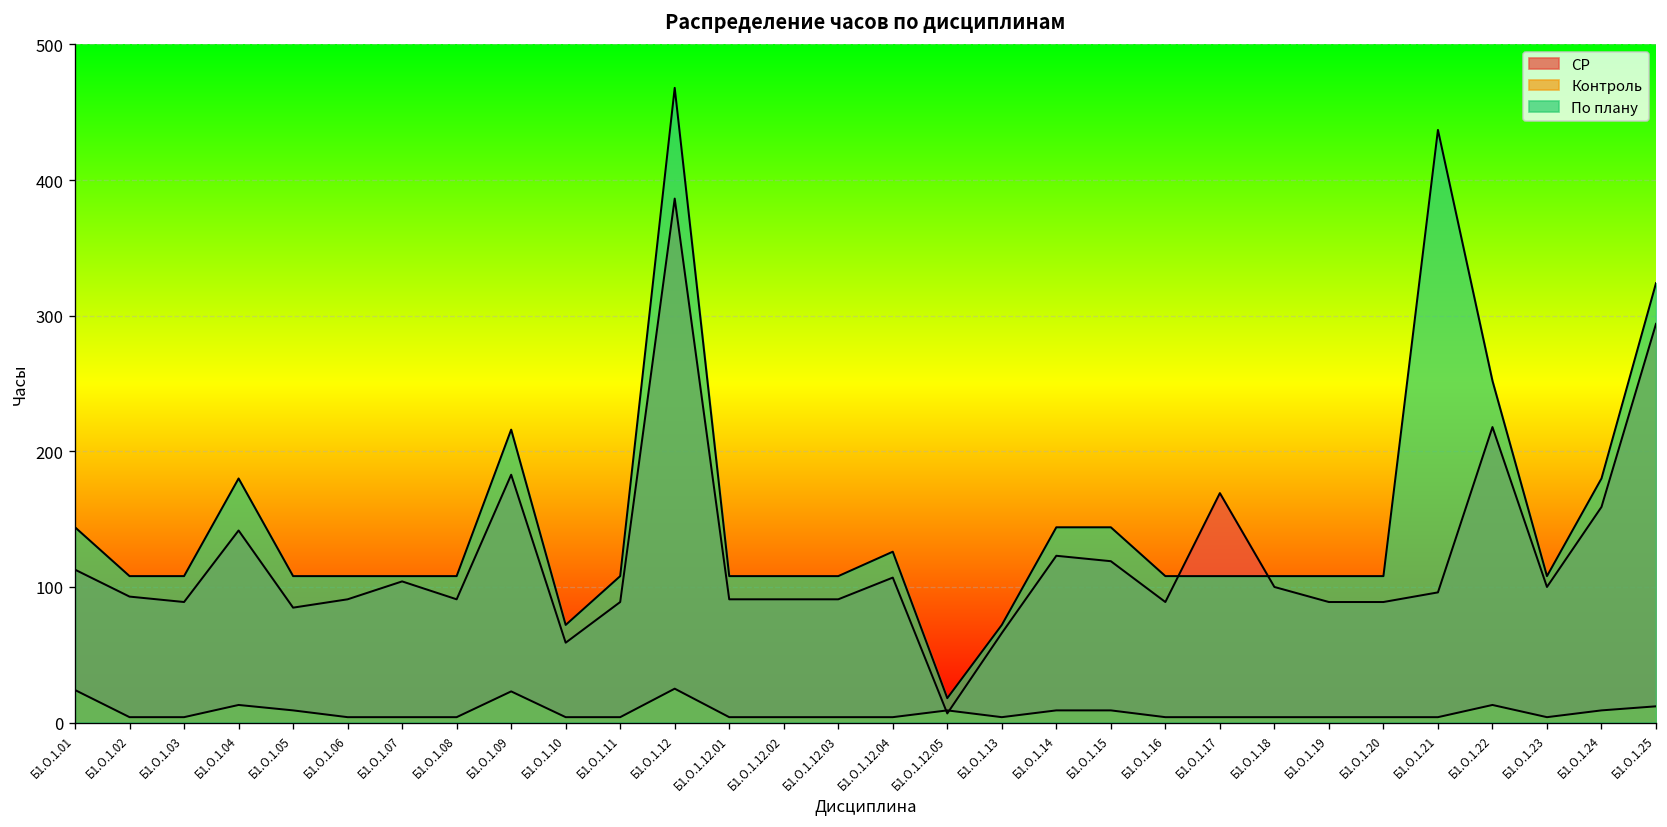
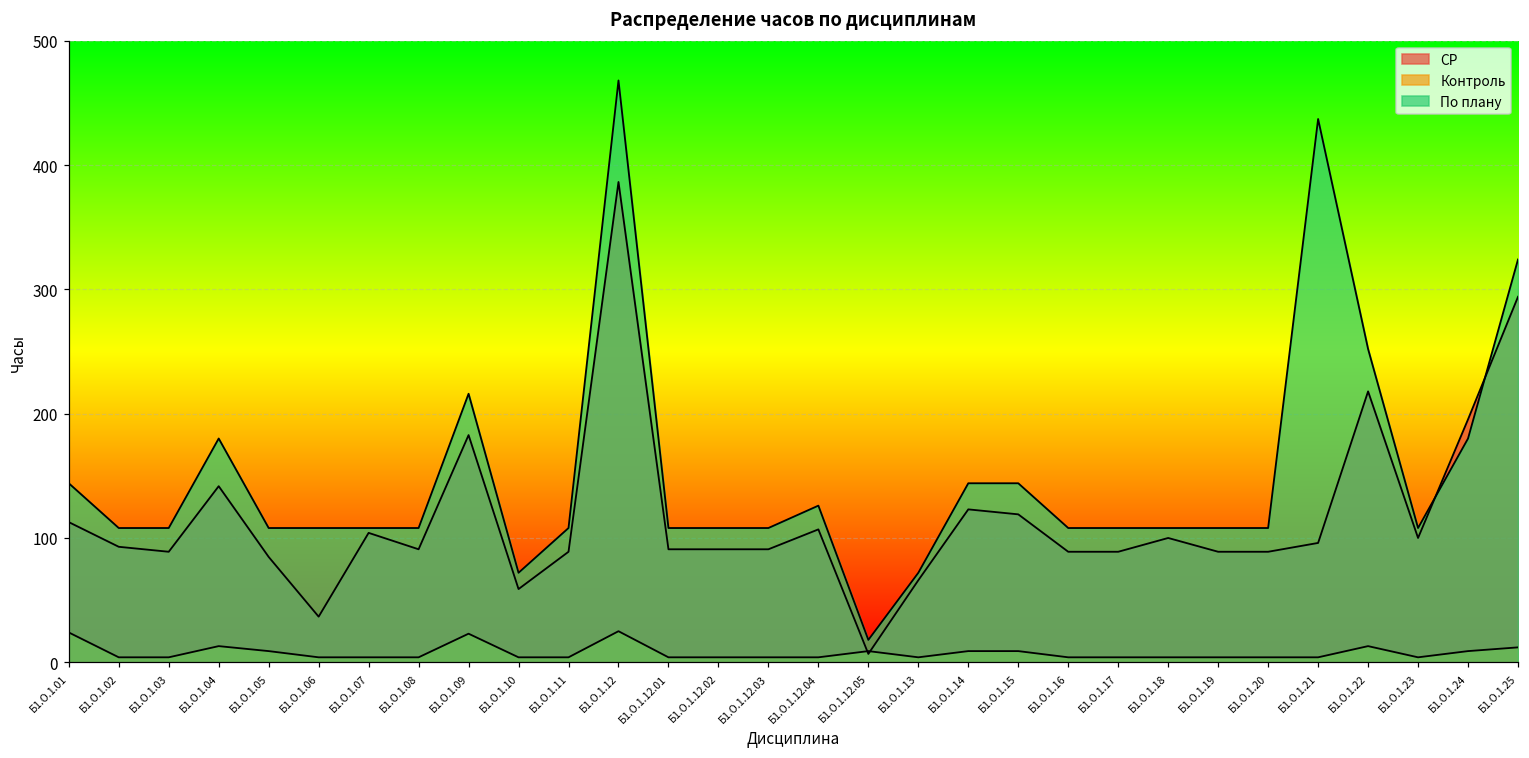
СР, Б1.О.1.06: 91 -> 37
СР, Б1.О.1.17: 169 -> 89
СР, Б1.О.1.24: 159 -> 195
